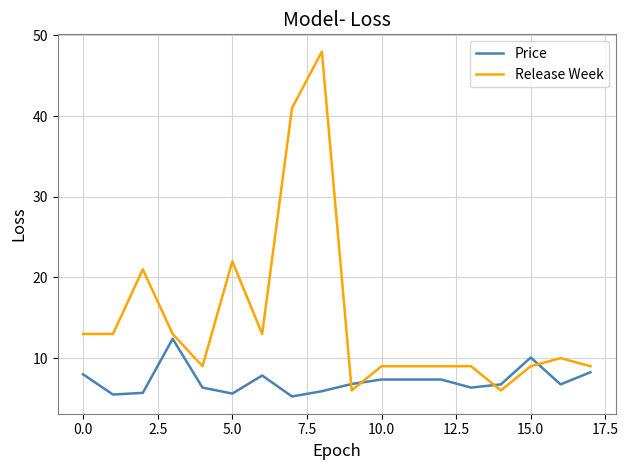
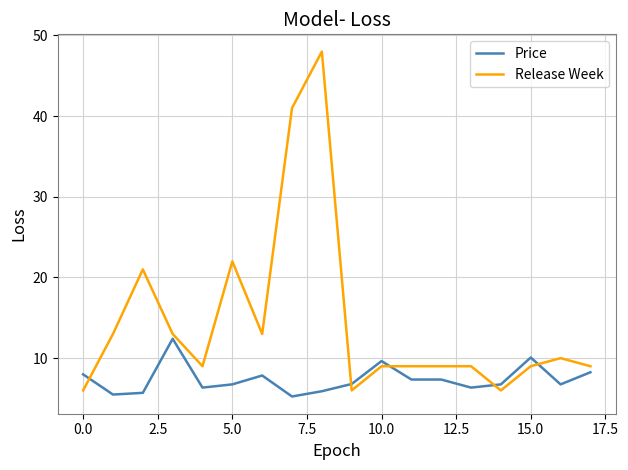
Release Week, 0.0: 13 -> 6
Price, 5.0: 6 -> 7
Price, 10.0: 7 -> 10
